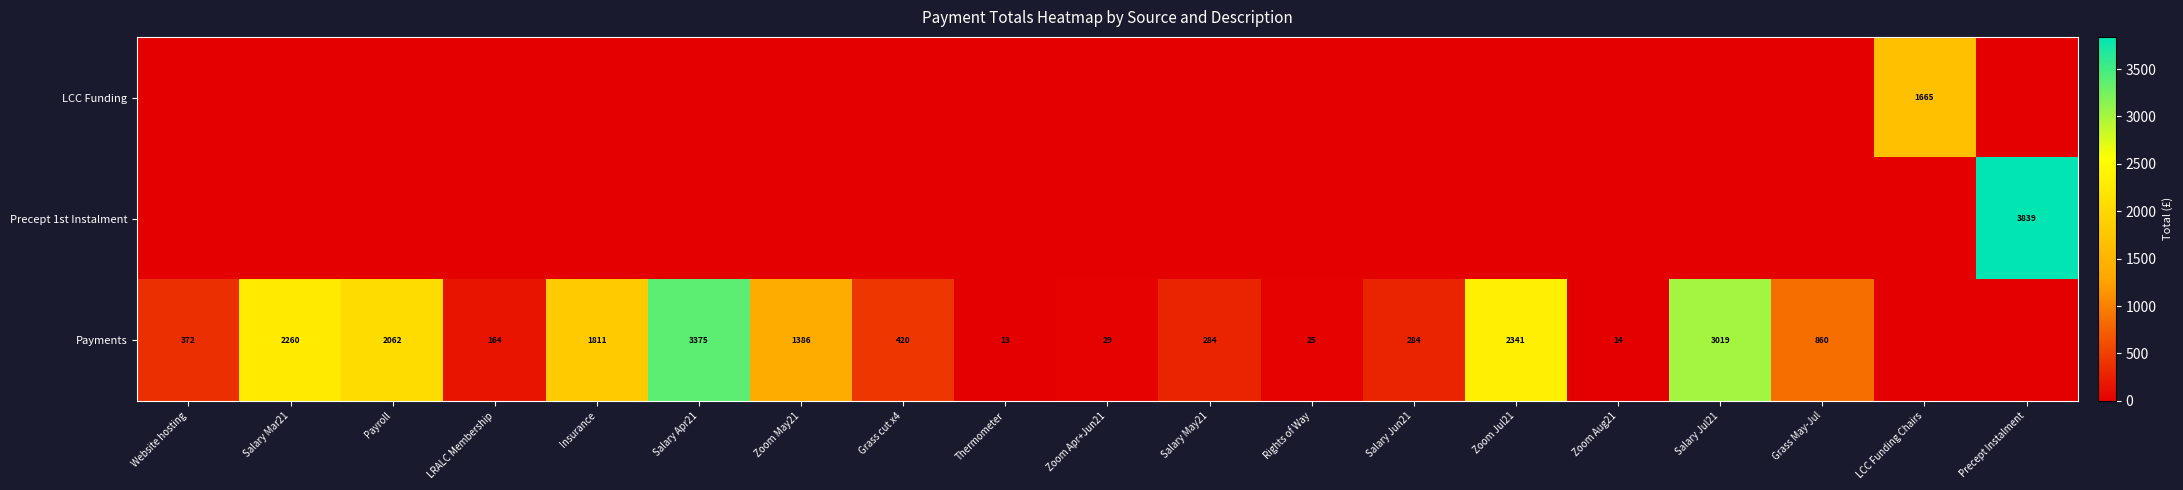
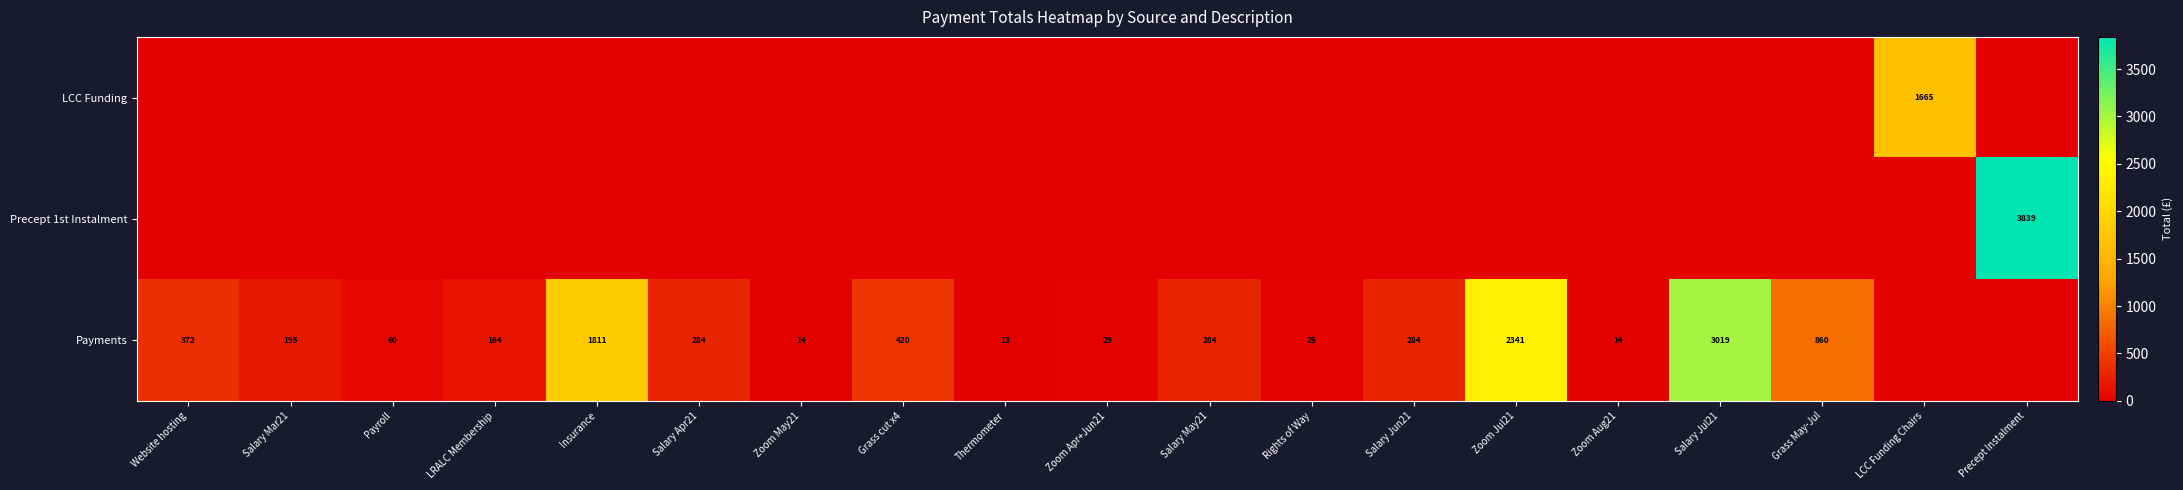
Payments, Salary Mar21: 2260 -> 195
Payments, Payroll: 2062 -> 60
Payments, Salary Apr21: 3375 -> 284
Payments, Zoom May21: 1386 -> 14
